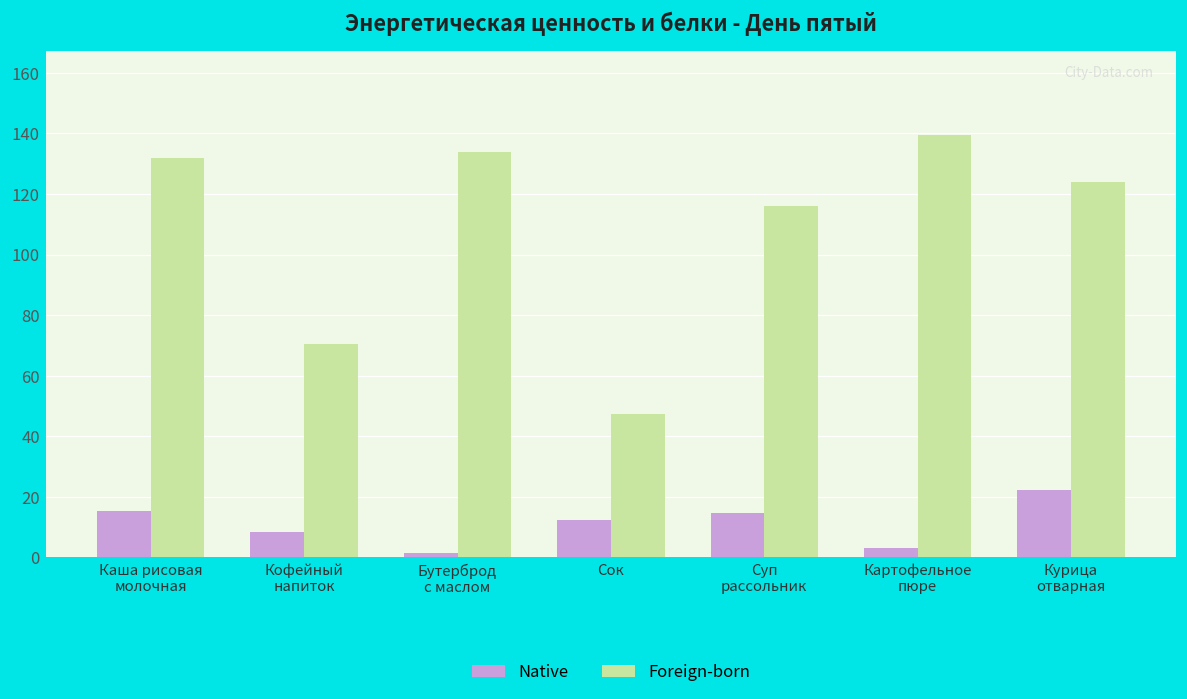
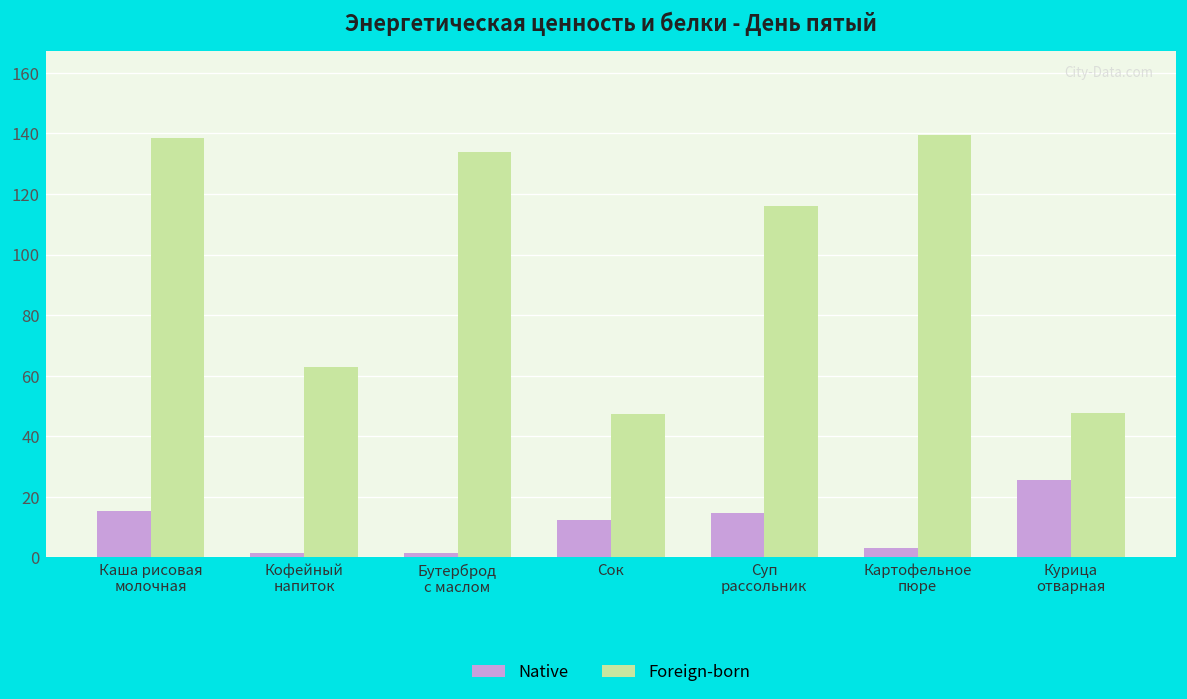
Foreign-born, Каша рисовая молочная: 132 -> 138
Native, Кофейный напиток: 8 -> 1
Foreign-born, Кофейный напиток: 71 -> 63
Native, Курица отварная: 22 -> 26
Foreign-born, Курица отварная: 124 -> 48
